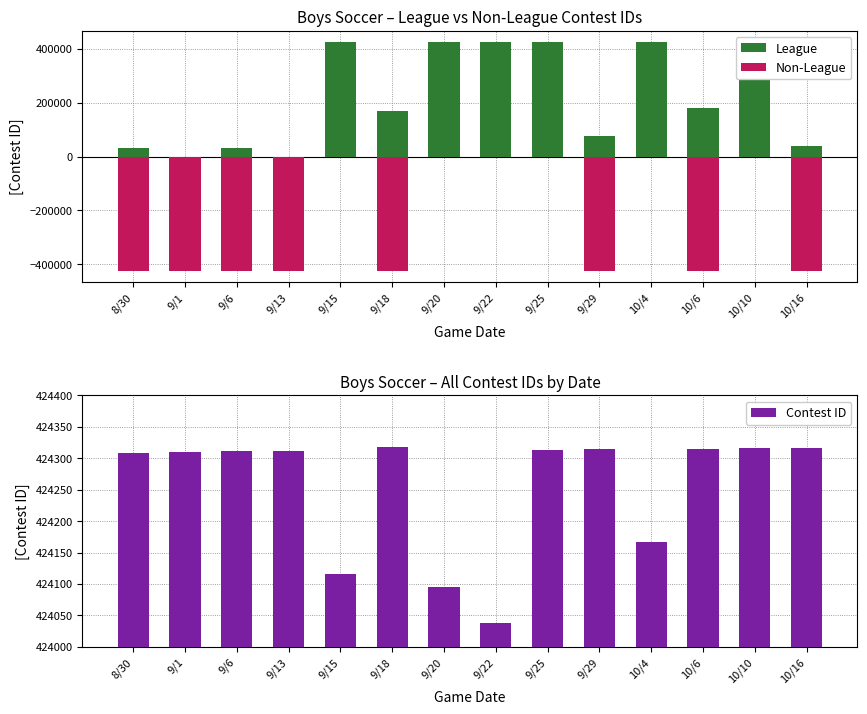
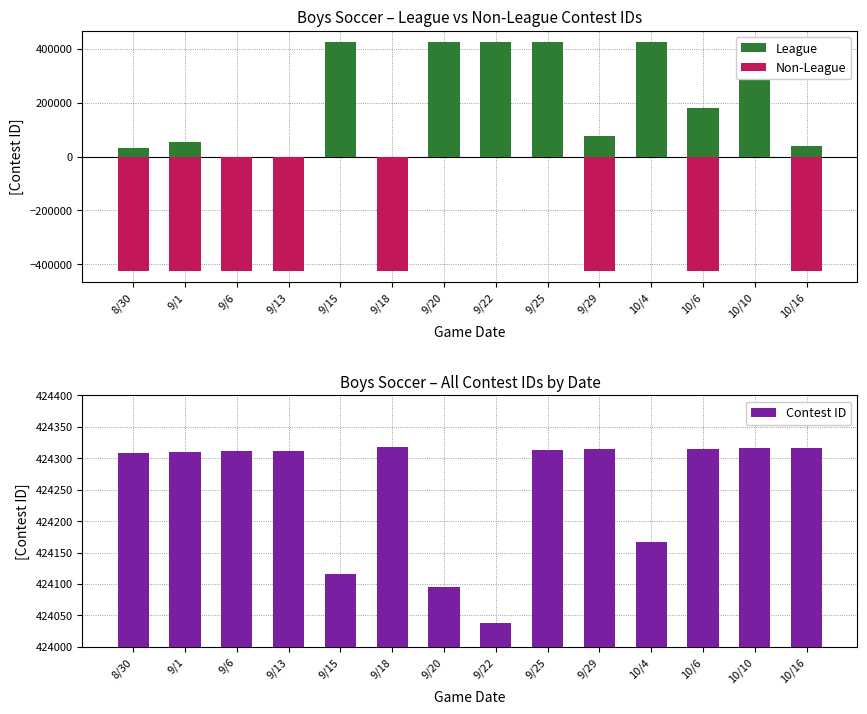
Boys Soccer – League vs Non-League Contest IDs, League, 9/1: 0 -> 50000
Boys Soccer – League vs Non-League Contest IDs, League, 9/6: 30000 -> 0
Boys Soccer – League vs Non-League Contest IDs, League, 9/18: 170000 -> 0
